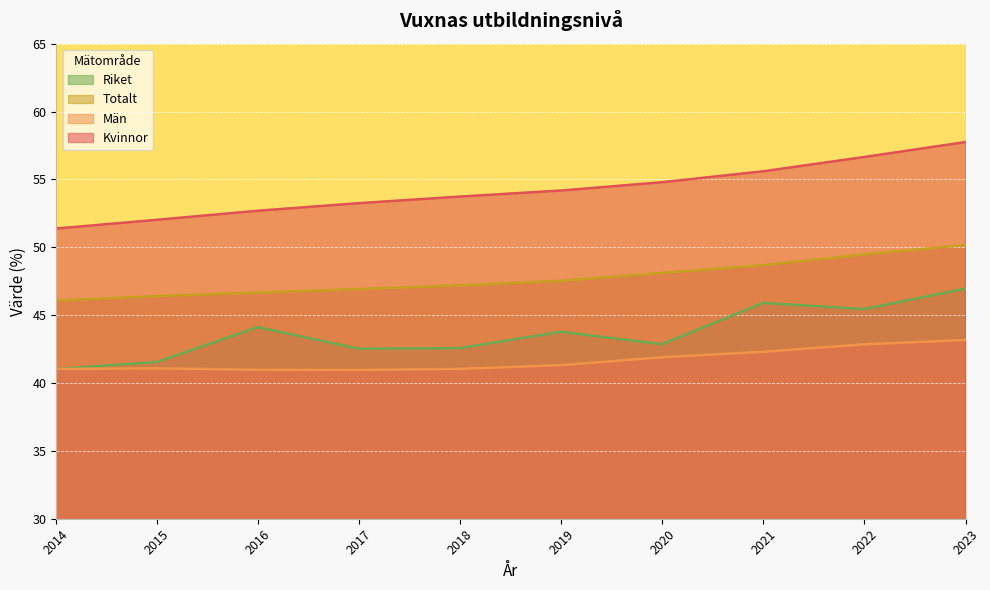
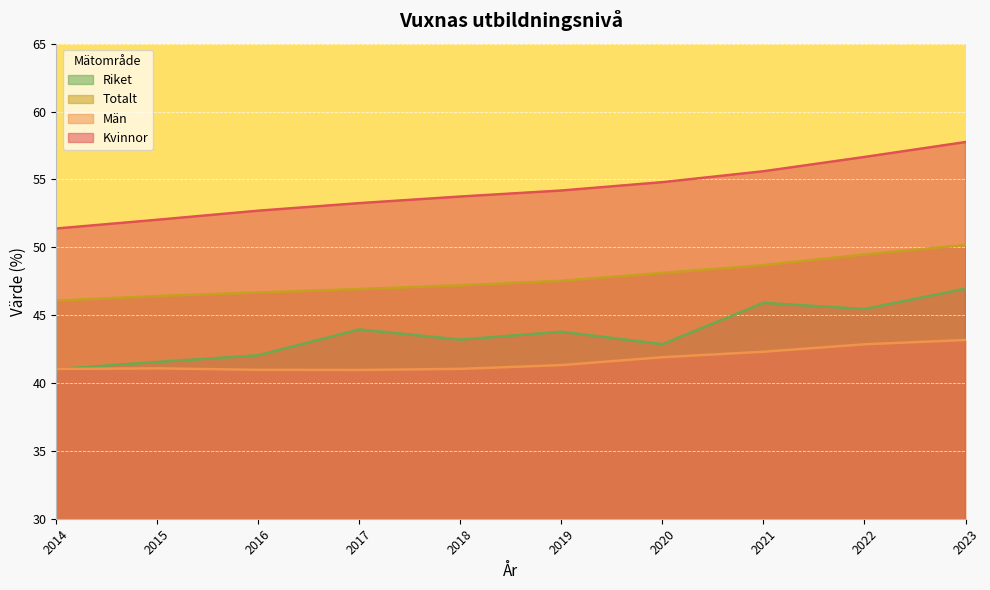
Riket, 2016: 44.1 -> 42.0
Riket, 2017: 42.5 -> 43.9
Riket, 2018: 42.6 -> 43.2
